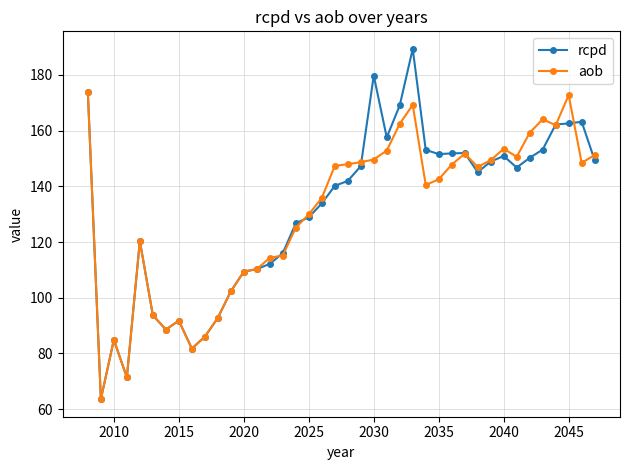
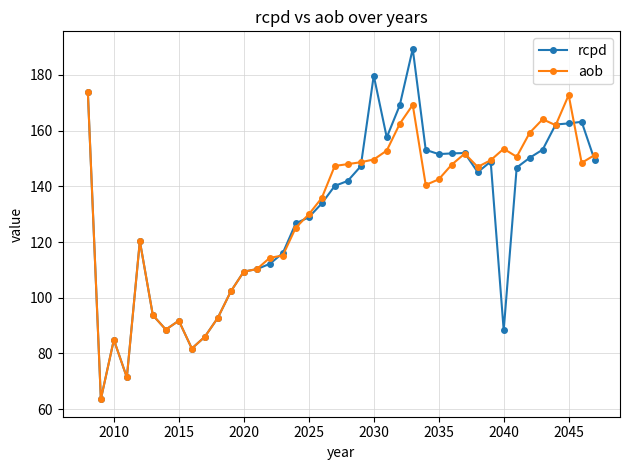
rcpd, 2040: 151 -> 88
